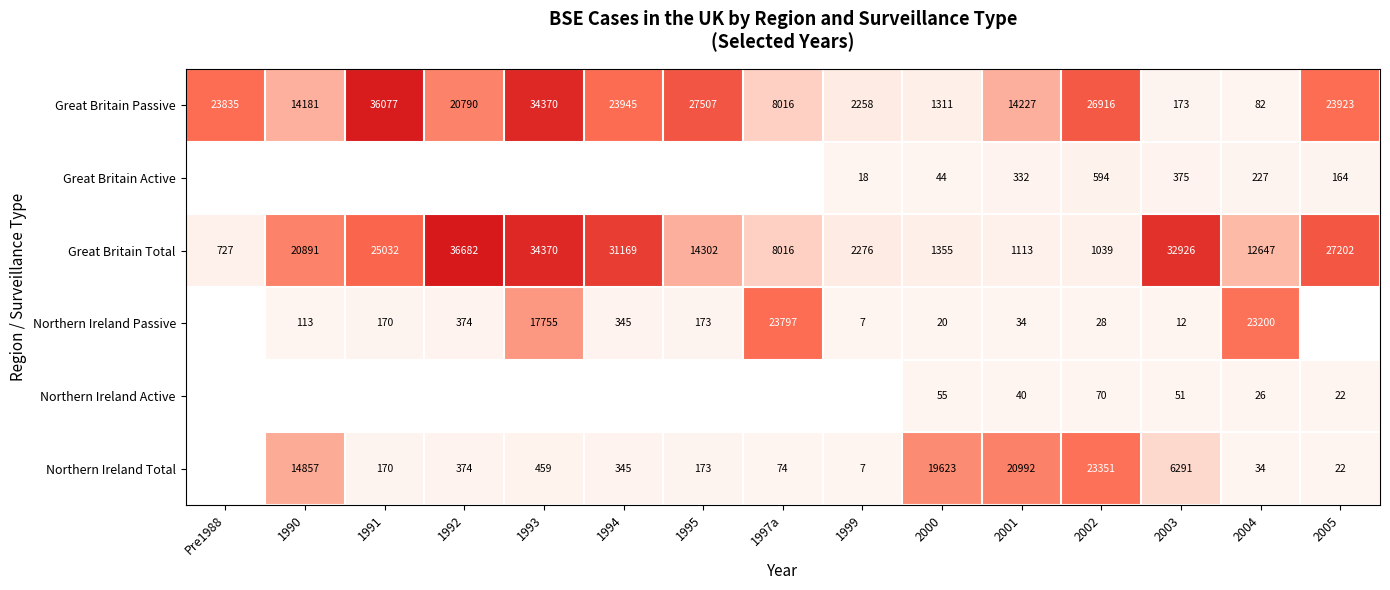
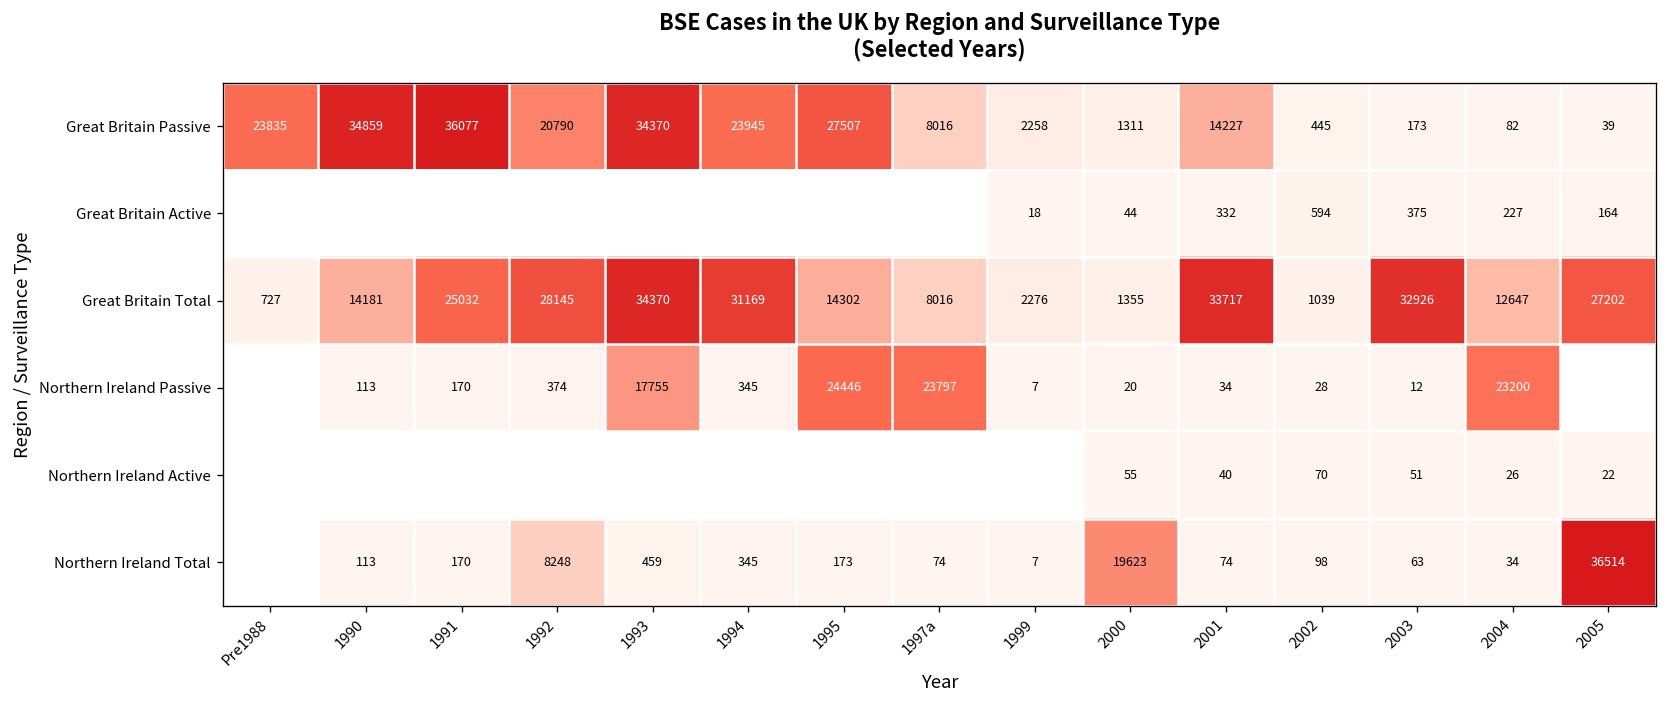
Great Britain Passive, 1990: 14181 -> 34859
Great Britain Passive, 2002: 26916 -> 445
Great Britain Passive, 2005: 23923 -> 39
Great Britain Total, 1990: 20891 -> 14181
Great Britain Total, 1992: 36682 -> 28145
Great Britain Total, 2001: 1113 -> 33717
Northern Ireland Passive, 1995: 173 -> 24446
Northern Ireland Total, 1990: 14857 -> 113
Northern Ireland Total, 1992: 374 -> 8248
Northern Ireland Total, 2001: 20992 -> 74
Northern Ireland Total, 2002: 23351 -> 98
Northern Ireland Total, 2003: 6291 -> 63
Northern Ireland Total, 2005: 22 -> 36514
